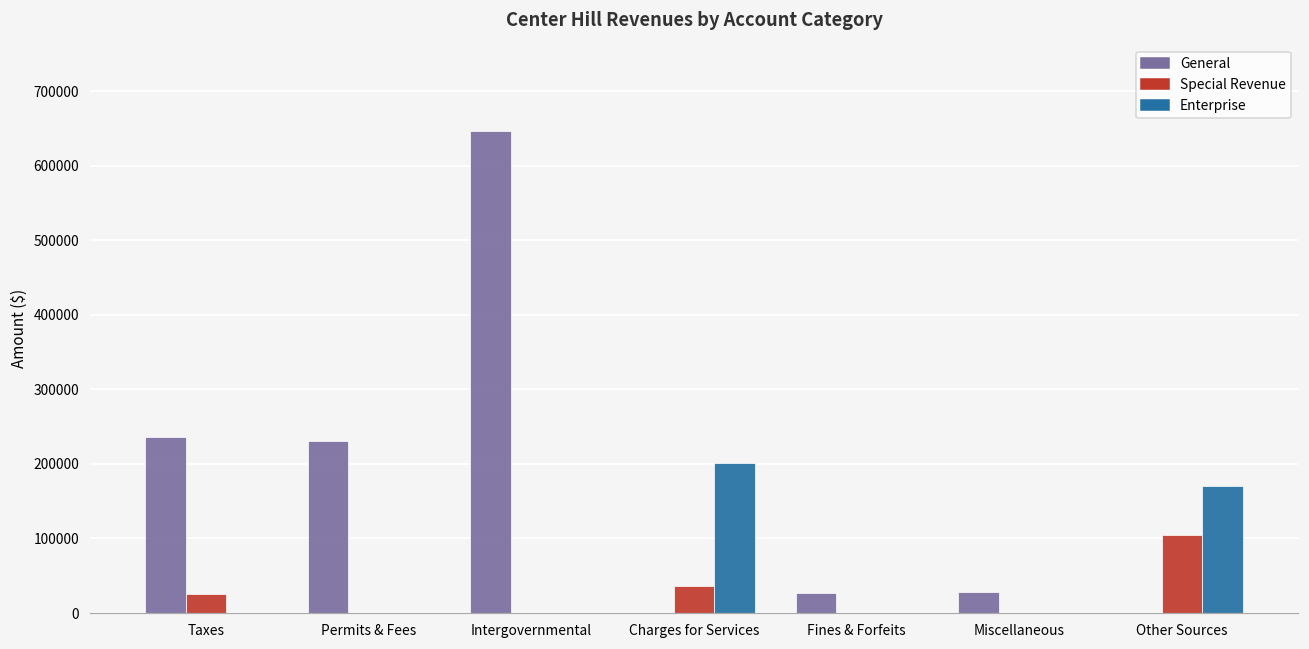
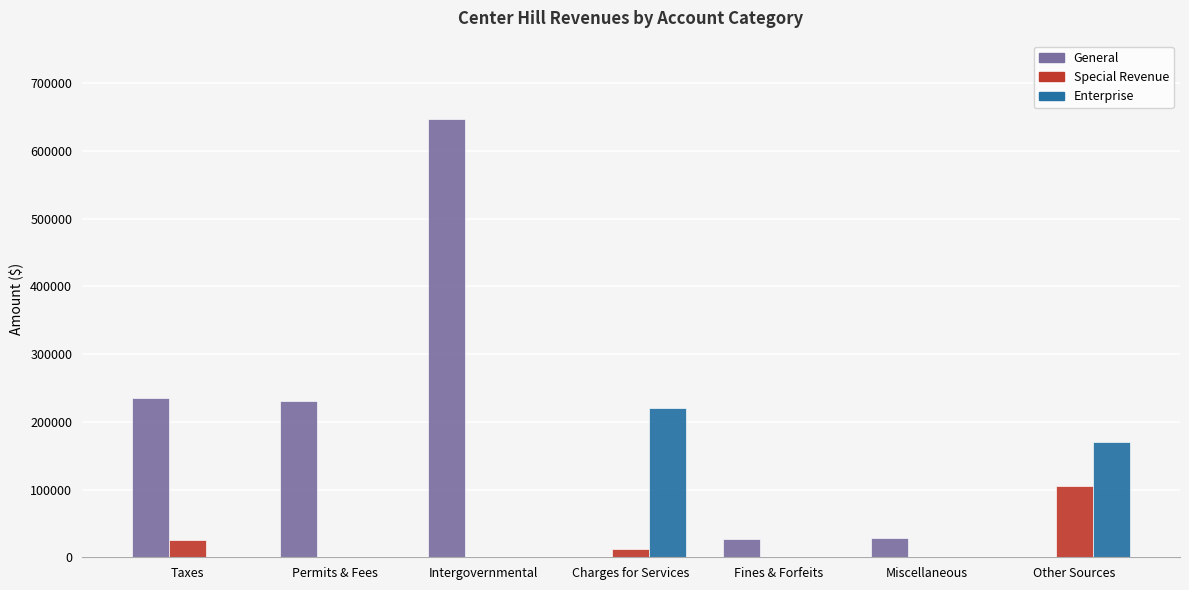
Special Revenue, Charges for Services: 40000 -> 10000
Enterprise, Charges for Services: 200000 -> 220000
